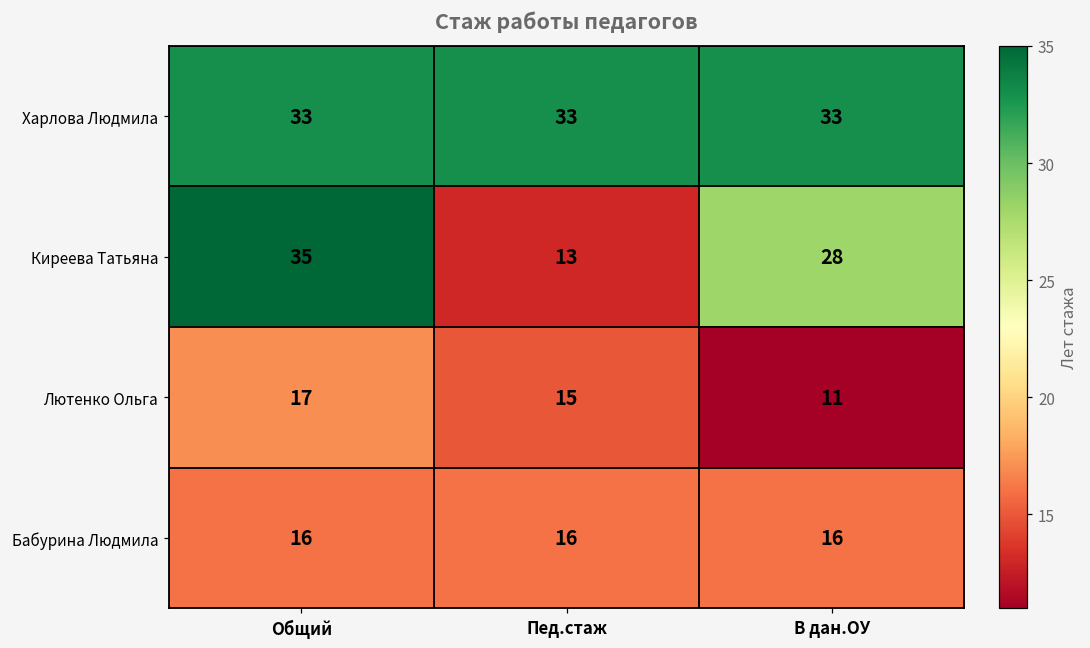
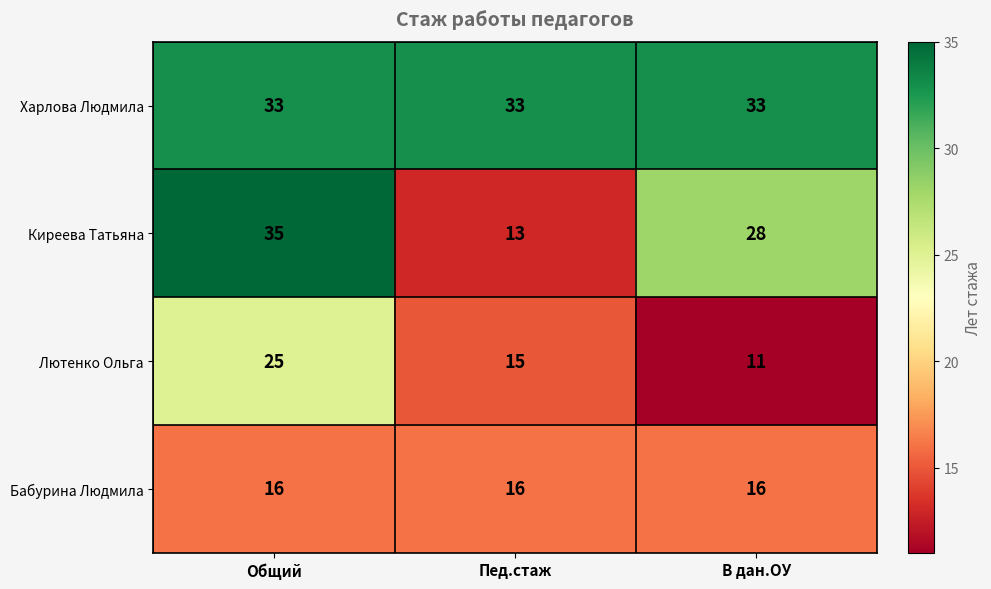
Лютенко Ольга, Общий: 17 -> 25
